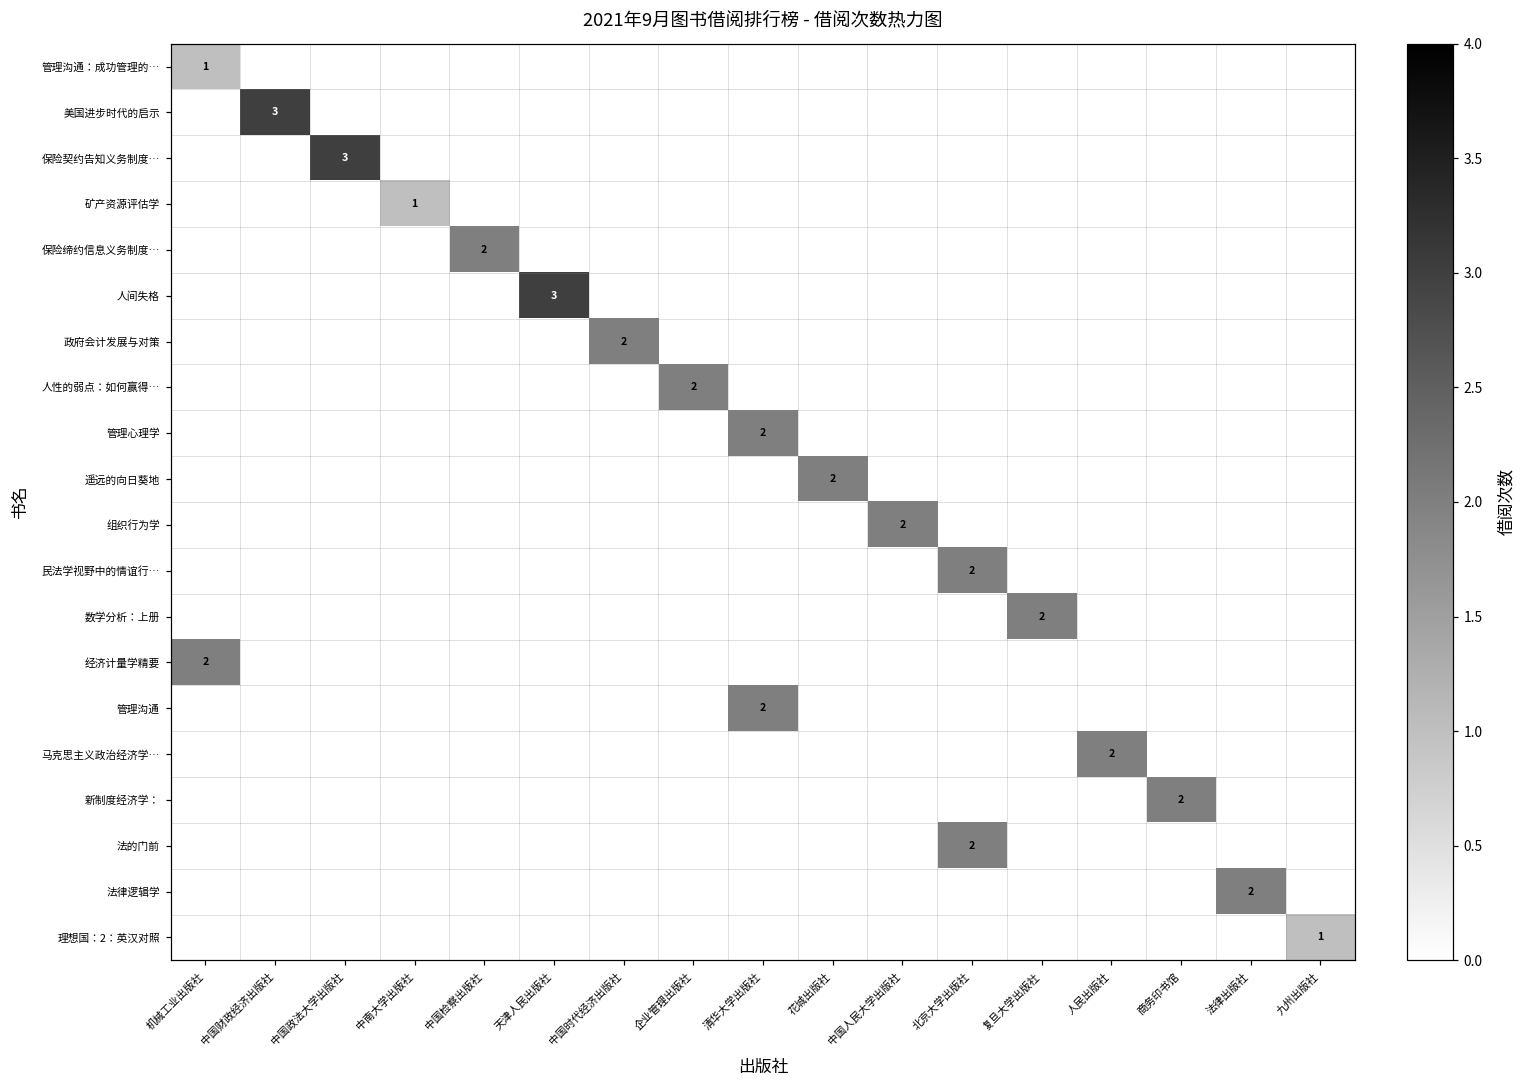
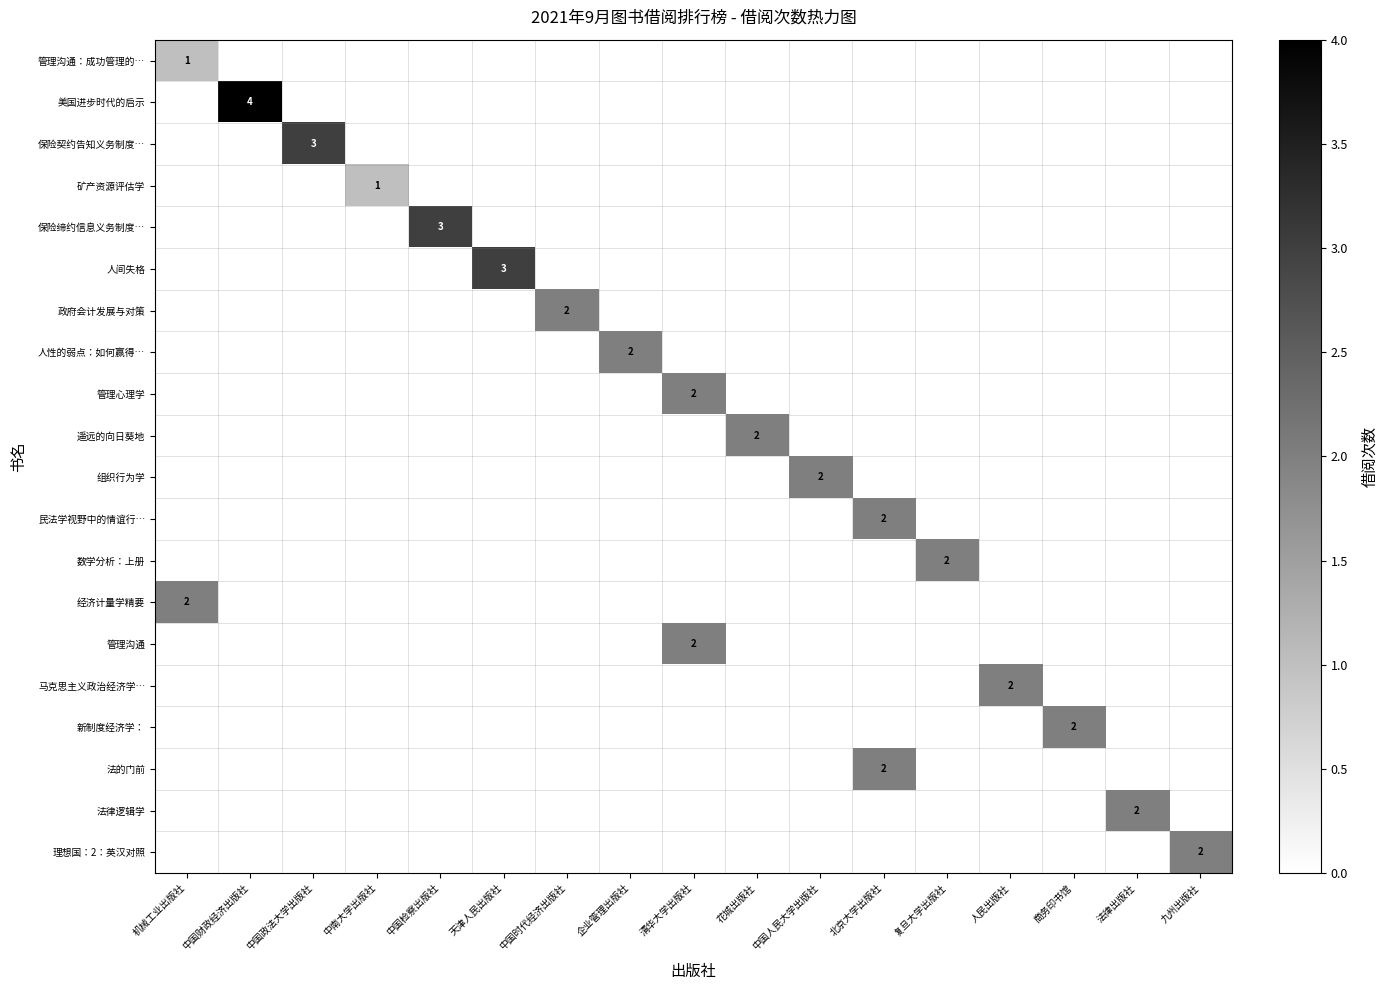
美国进步时代的启示, 中国财政经济出版社: 3 -> 4
保险缔约信息义务制度…, 中国检察出版社: 2 -> 3
理想国：2：英汉对照, 九州出版社: 1 -> 2
